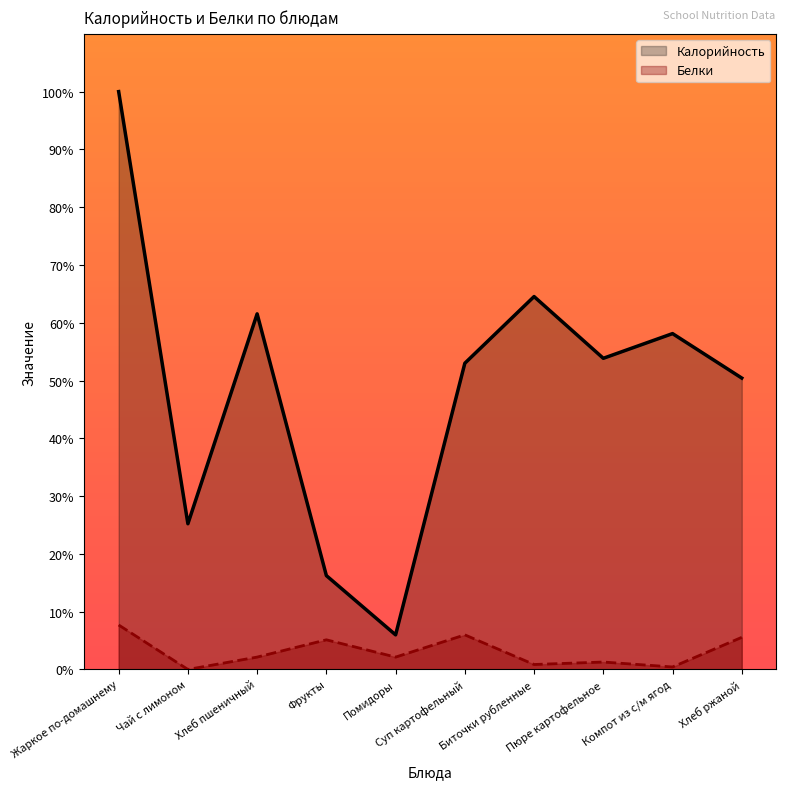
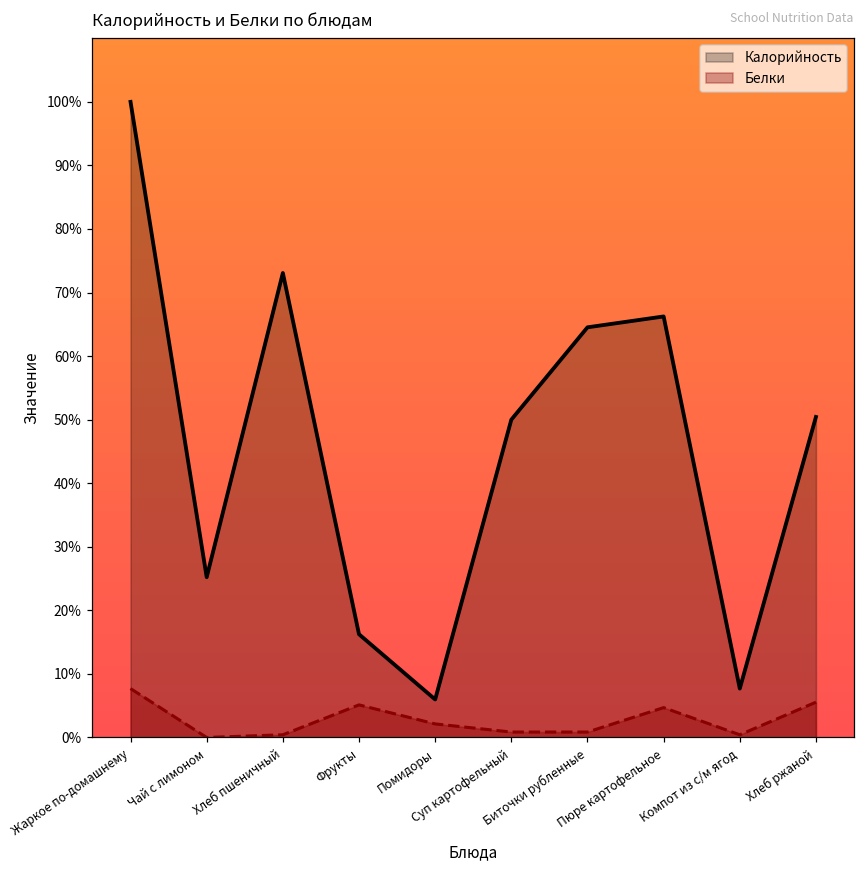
Калорийность, Хлеб пшеничный: 62% -> 73%
Белки, Хлеб пшеничный: 2% -> 0%
Калорийность, Суп картофельный: 53% -> 50%
Белки, Суп картофельный: 6% -> 1%
Калорийность, Пюре картофельное: 54% -> 66%
Белки, Пюре картофельное: 1% -> 5%
Калорийность, Компот из с/м ягод: 58% -> 8%
